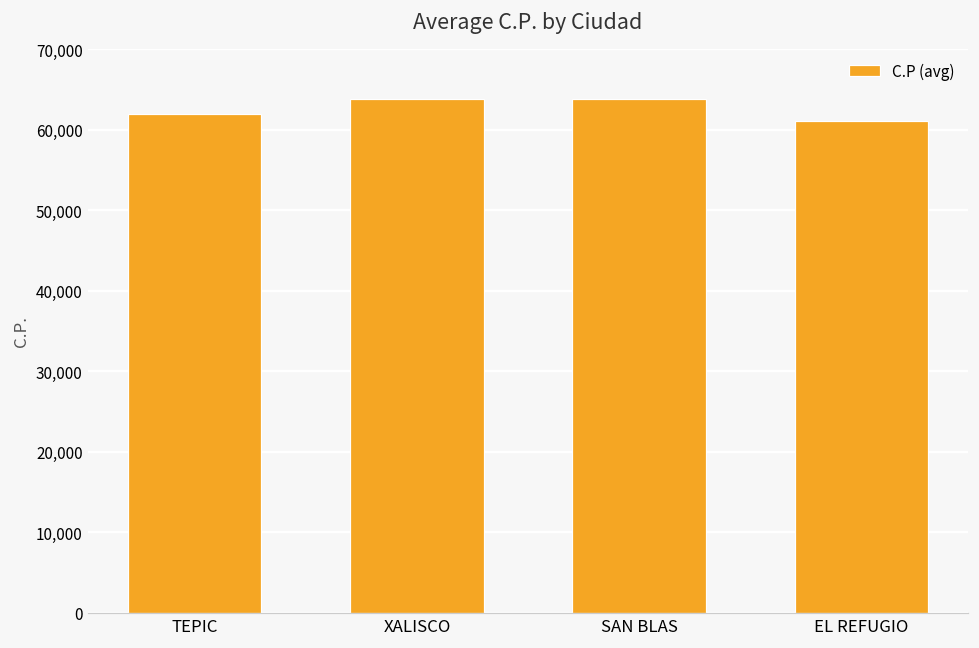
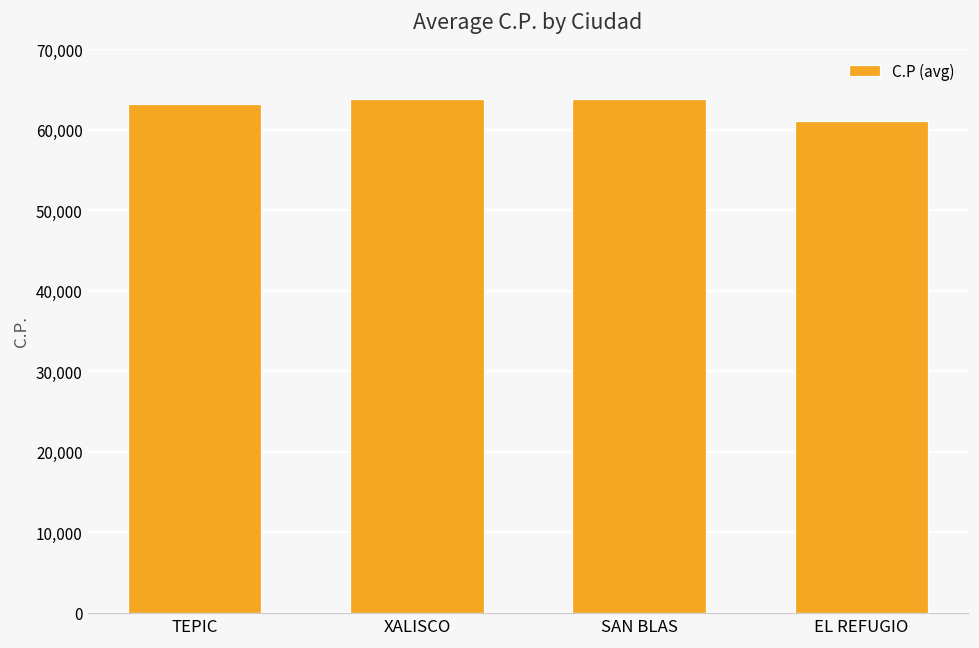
TEPIC: 62,000 -> 63,000
